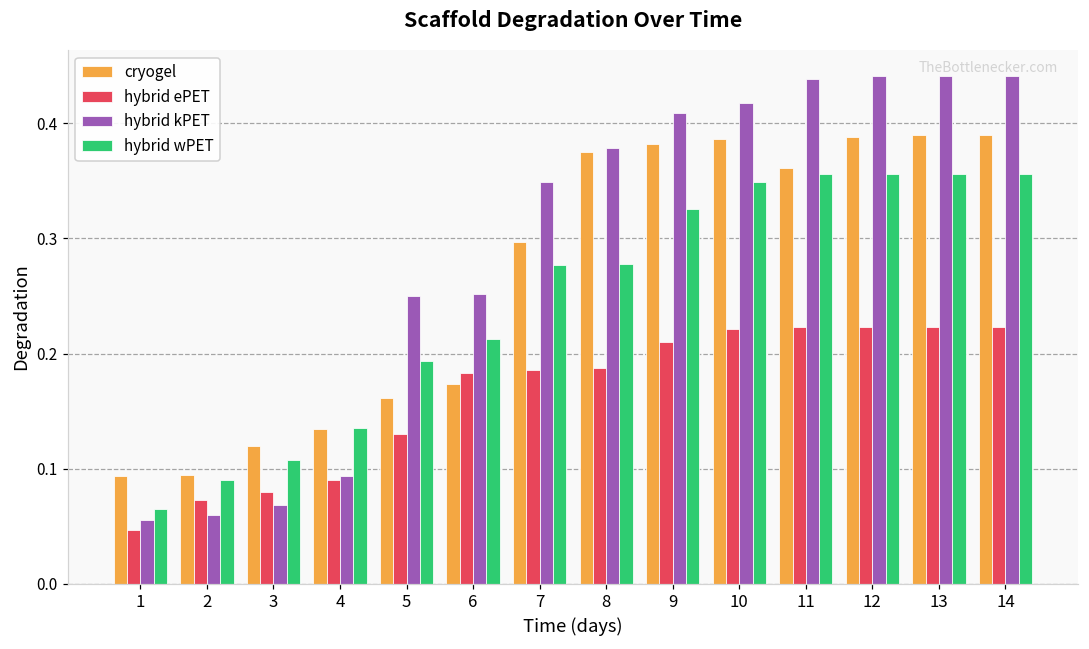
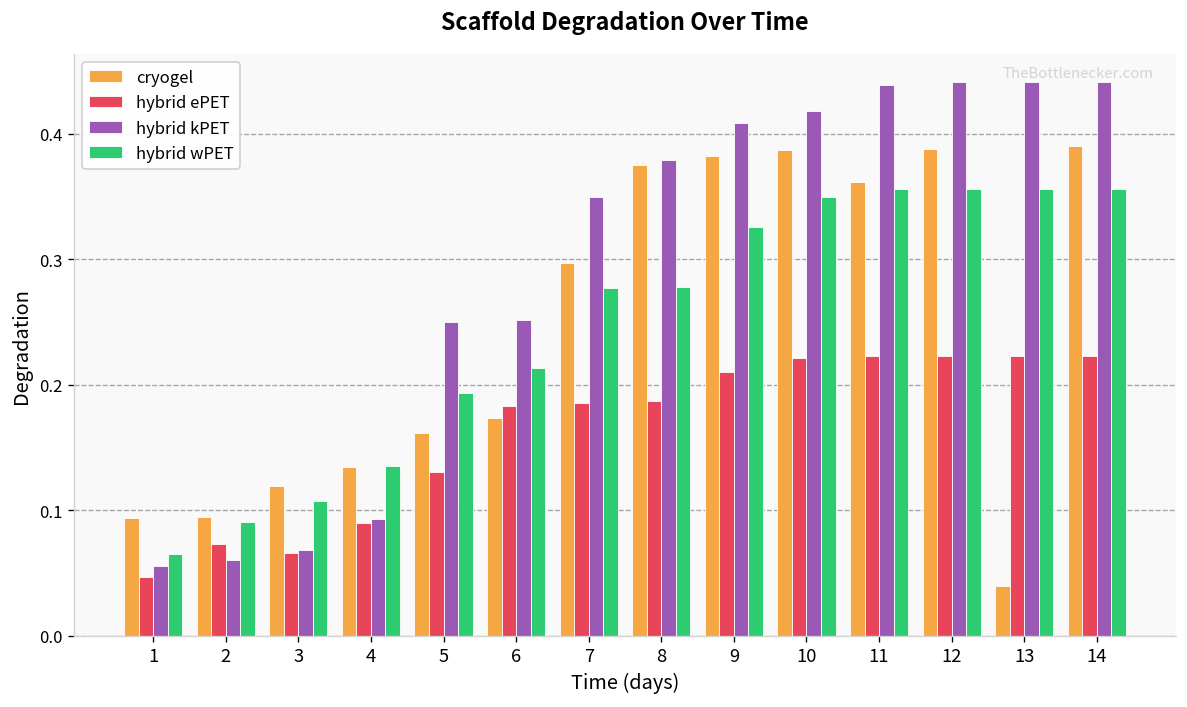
hybrid ePET, 3: 0.080 -> 0.066
cryogel, 13: 0.390 -> 0.040
